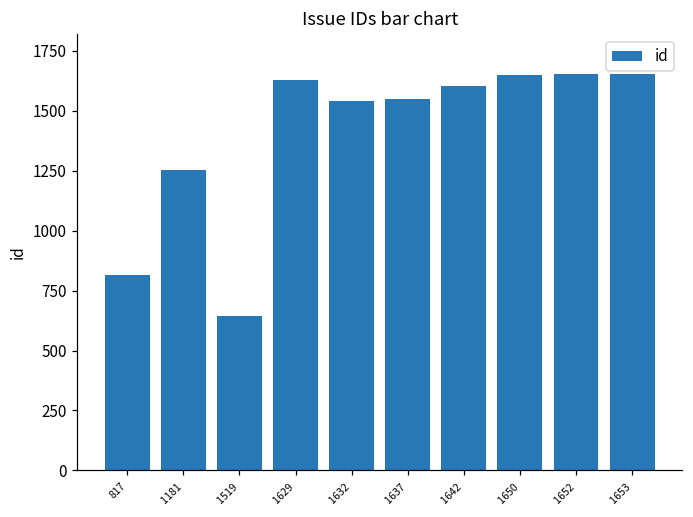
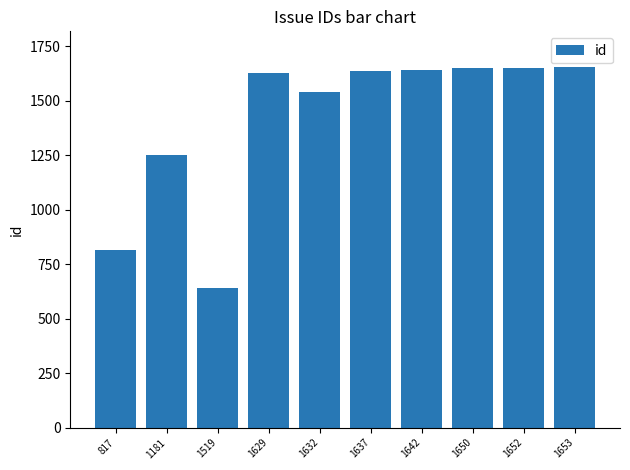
1637: 1550 -> 1640
1642: 1600 -> 1640
